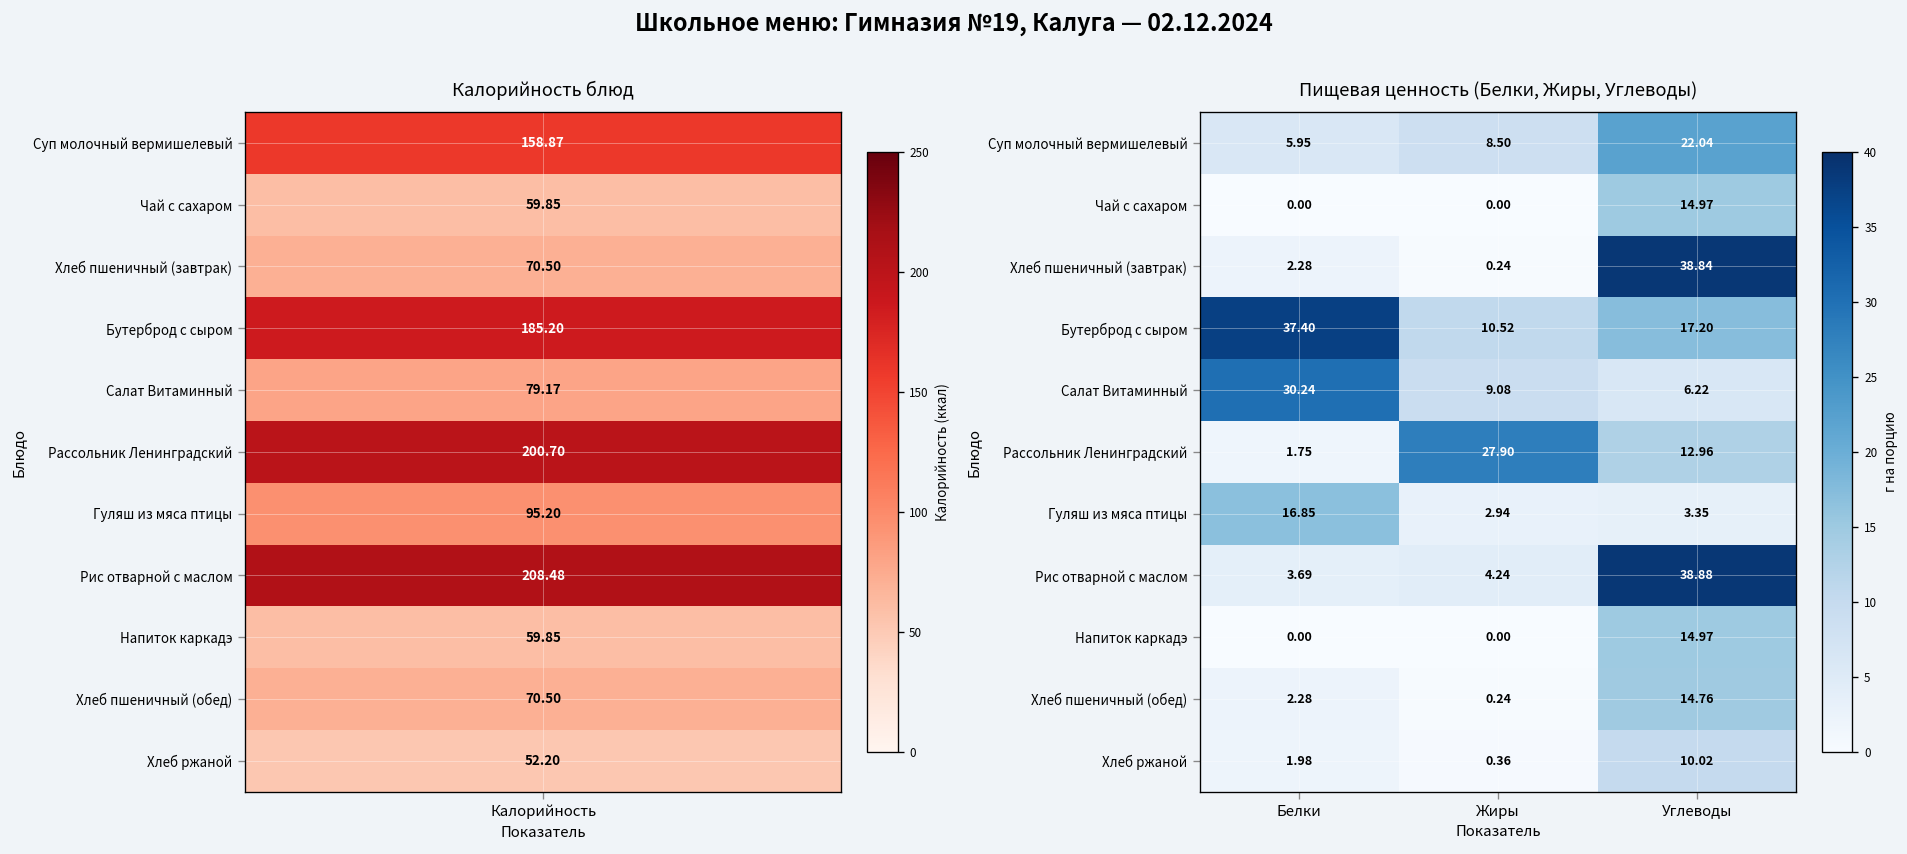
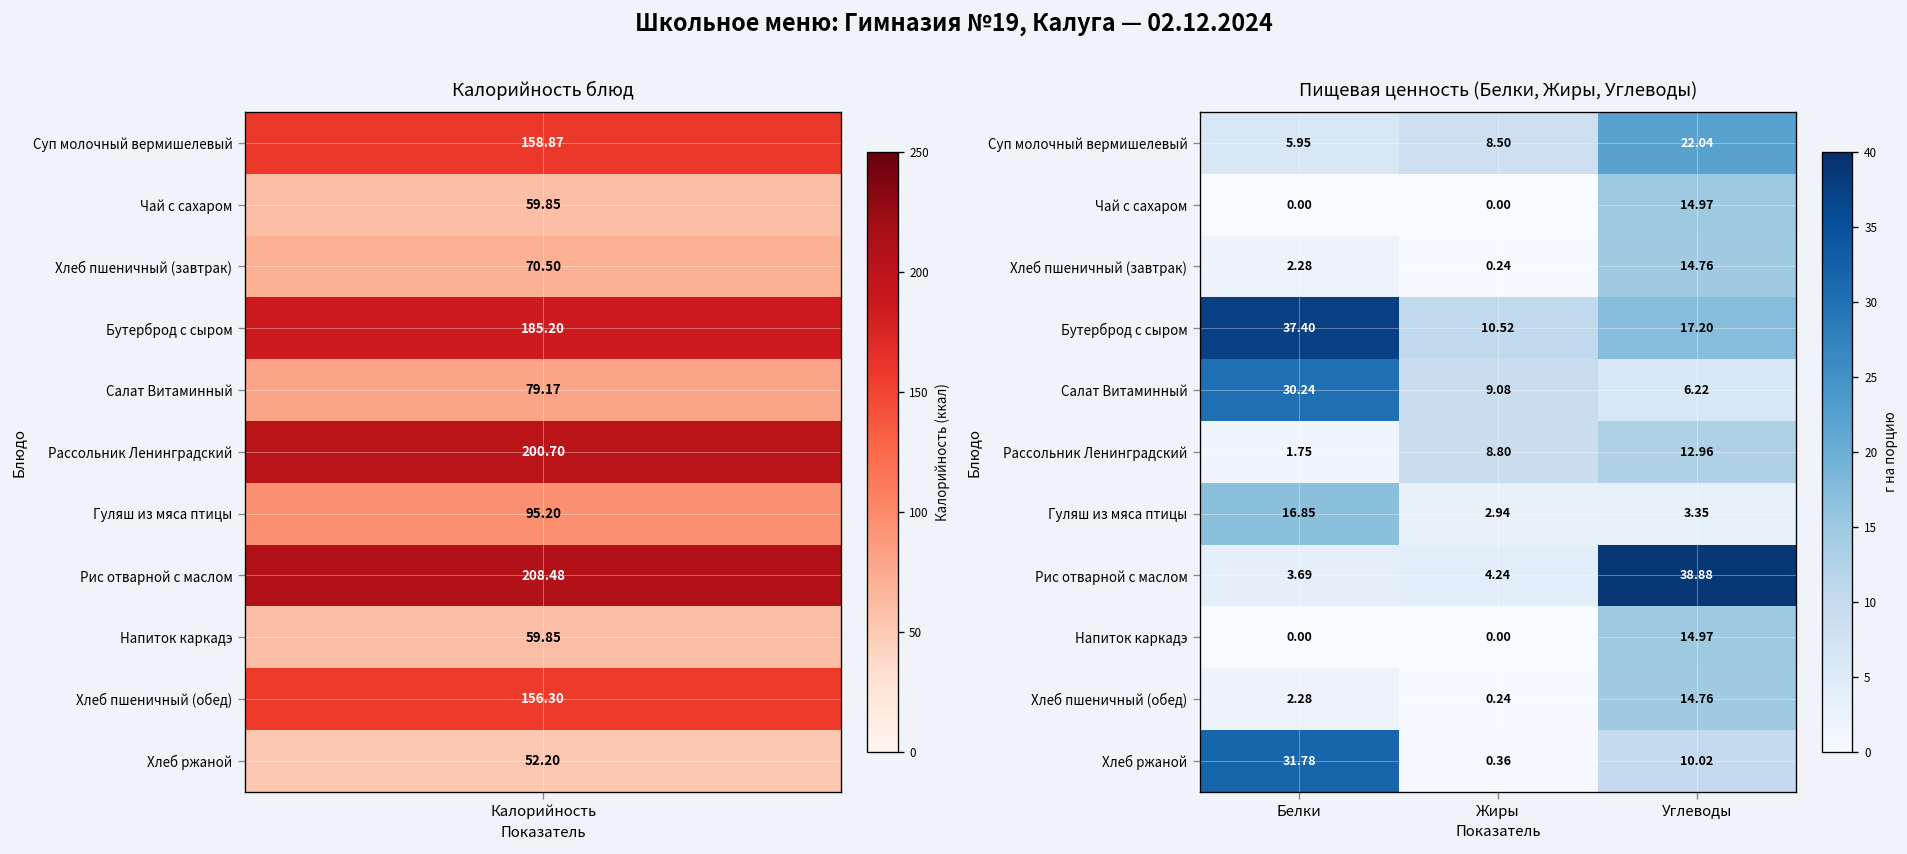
Калорийность блюд, Хлеб пшеничный (обед), Калорийность: 70.50 -> 156.30
Пищевая ценность (Белки, Жиры, Углеводы), Хлеб пшеничный (завтрак), Углеводы: 38.84 -> 14.76
Пищевая ценность (Белки, Жиры, Углеводы), Рассольник Ленинградский, Жиры: 27.90 -> 8.80
Пищевая ценность (Белки, Жиры, Углеводы), Хлеб ржаной, Белки: 1.98 -> 31.78
